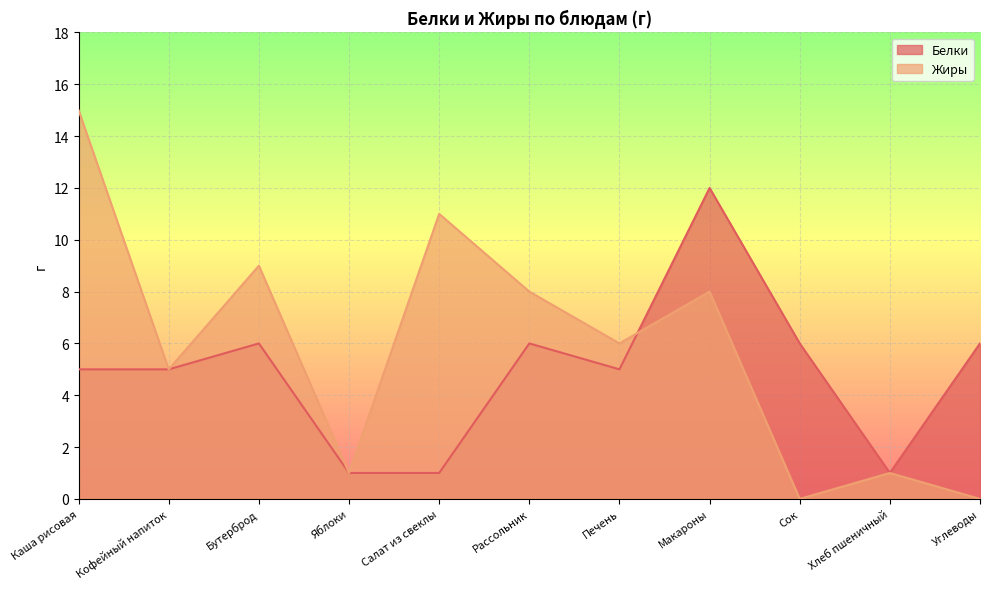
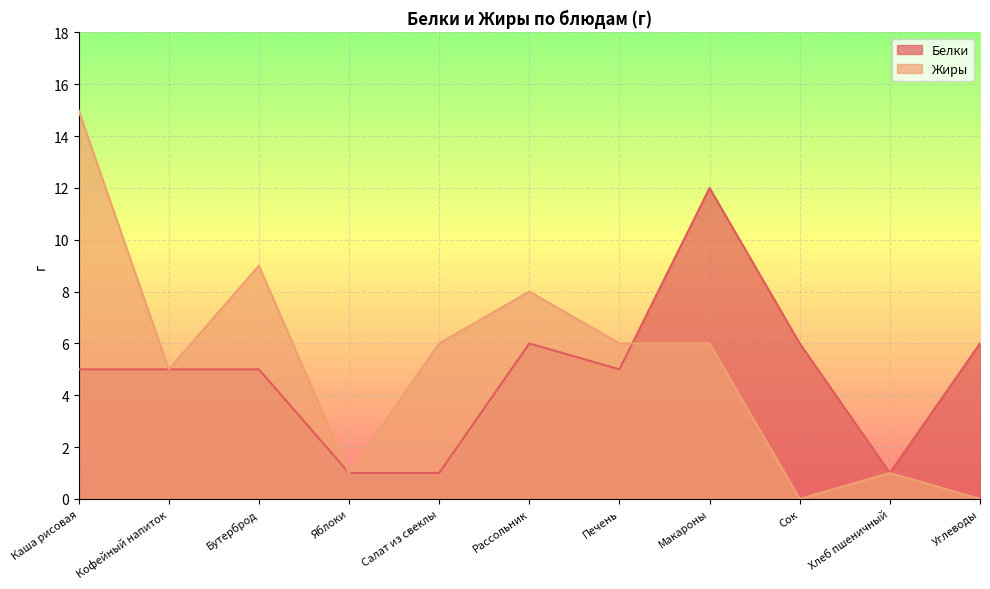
Белки, Бутерброд: 6 -> 5
Жиры, Салат из свеклы: 11 -> 6
Жиры, Макароны: 8 -> 6
